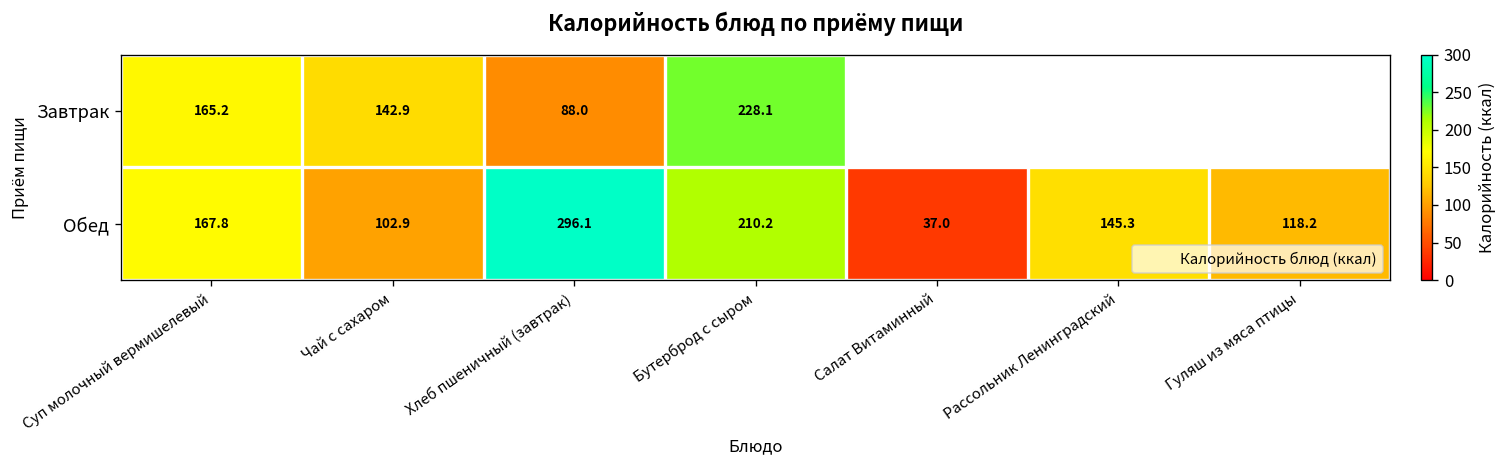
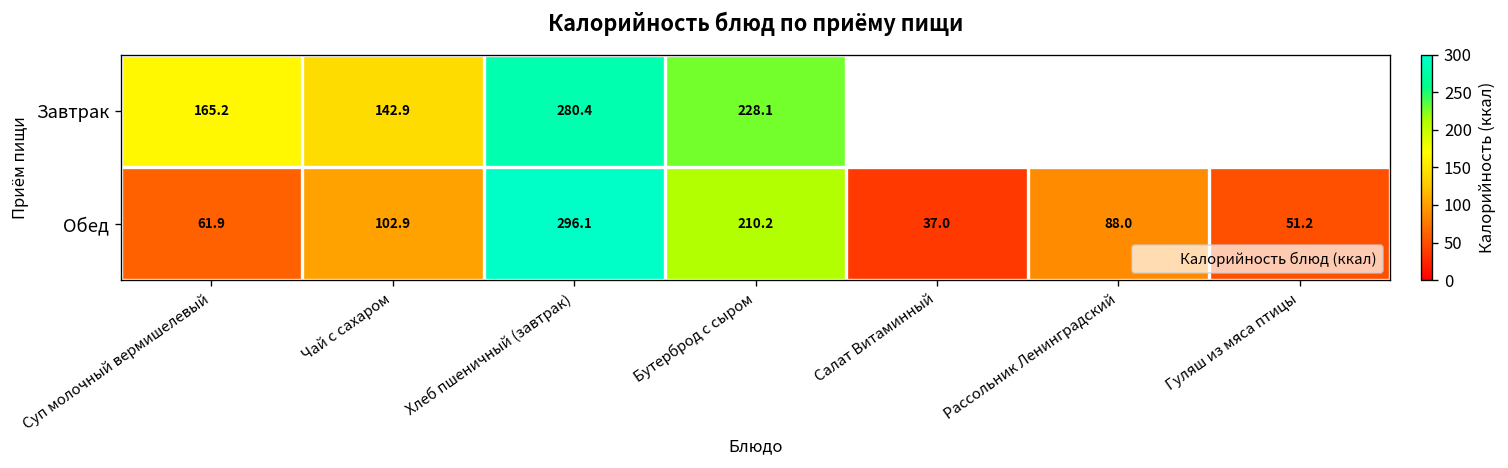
Завтрак, Хлеб пшеничный (завтрак): 88.0 -> 280.4
Обед, Суп молочный вермишелевый: 167.8 -> 61.9
Обед, Рассольник Ленинградский: 145.3 -> 88.0
Обед, Гуляш из мяса птицы: 118.2 -> 51.2
